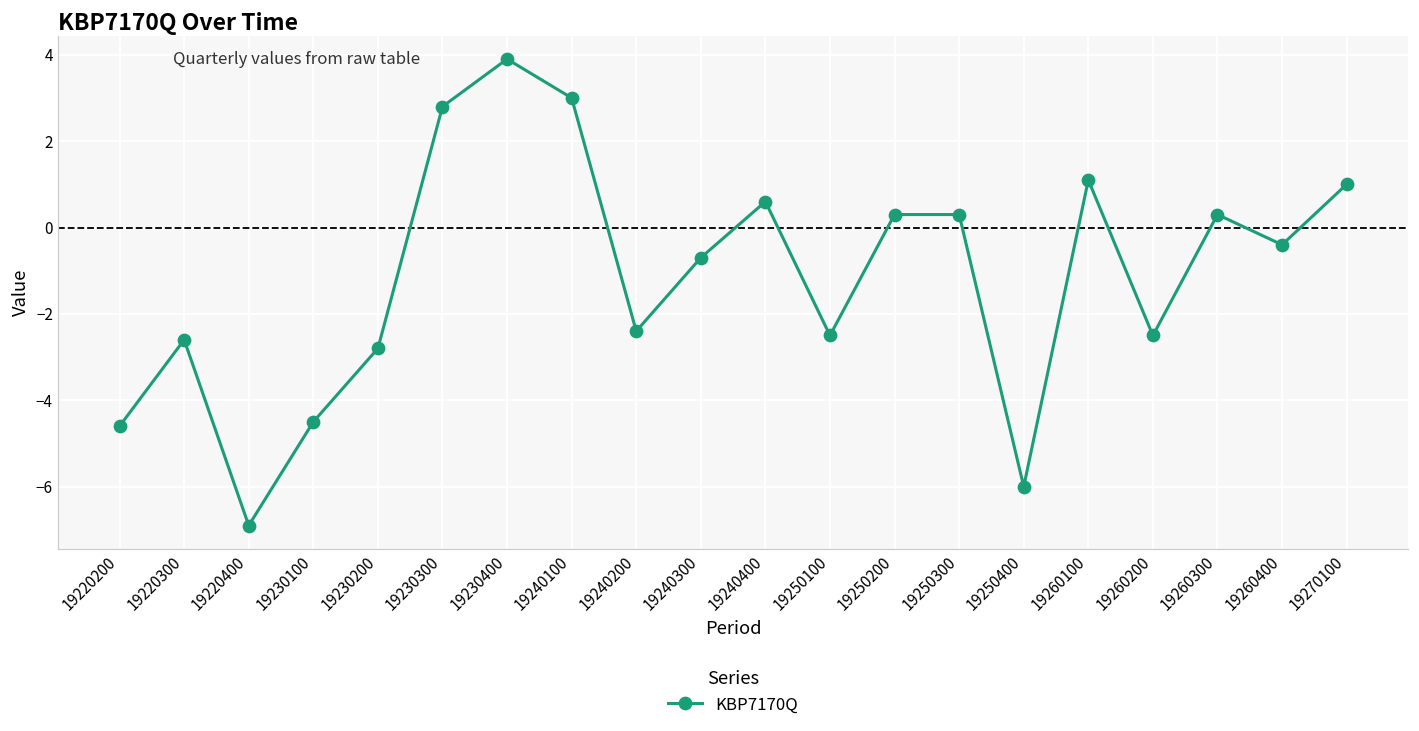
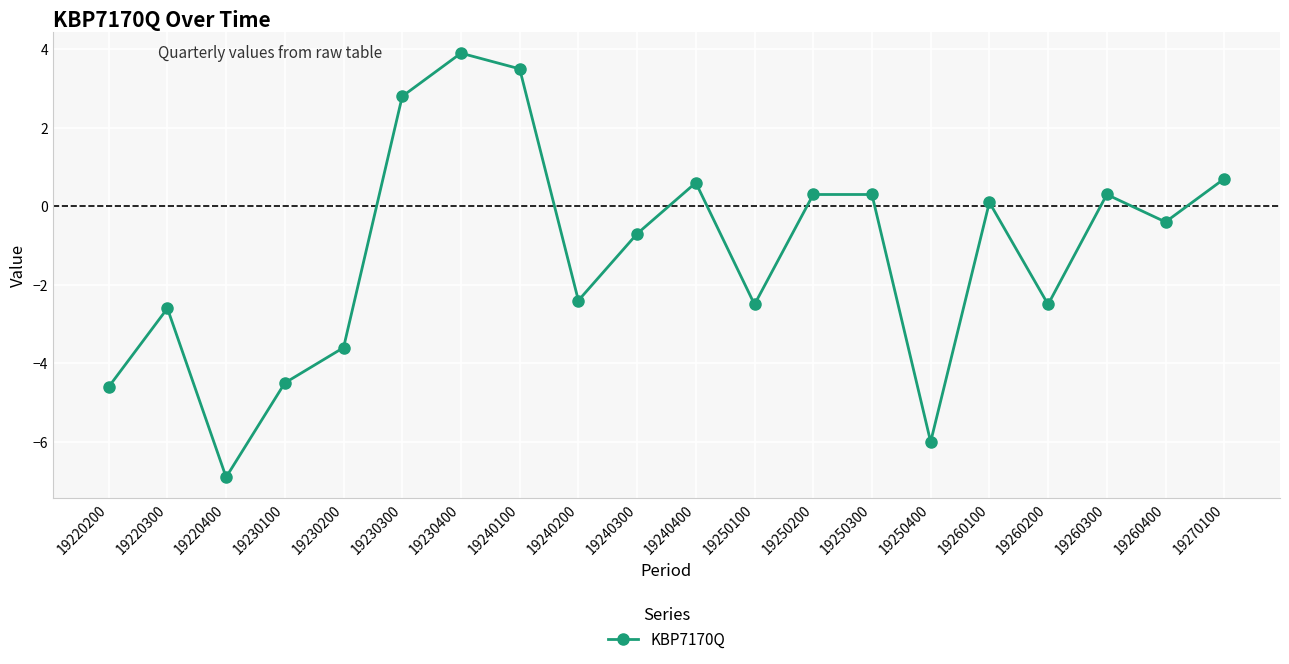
19230200: -2.8 -> -3.6
19240100: 3.0 -> 3.5
19260100: 1.1 -> 0.1
19270100: 1.0 -> 0.7
